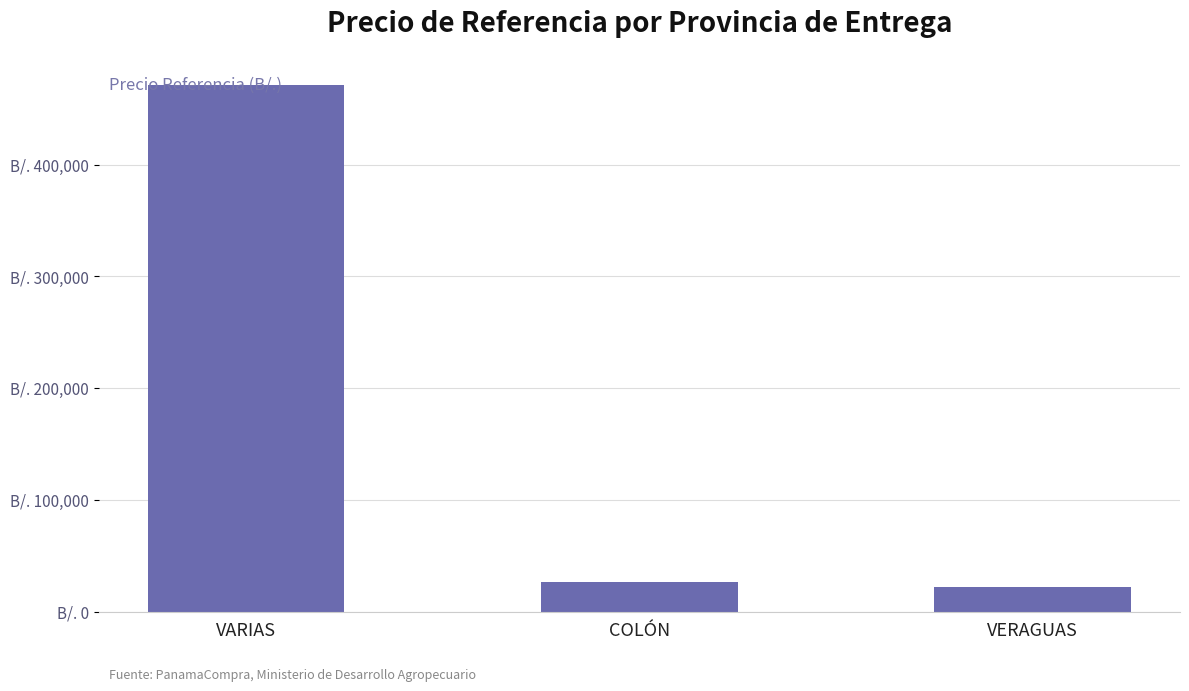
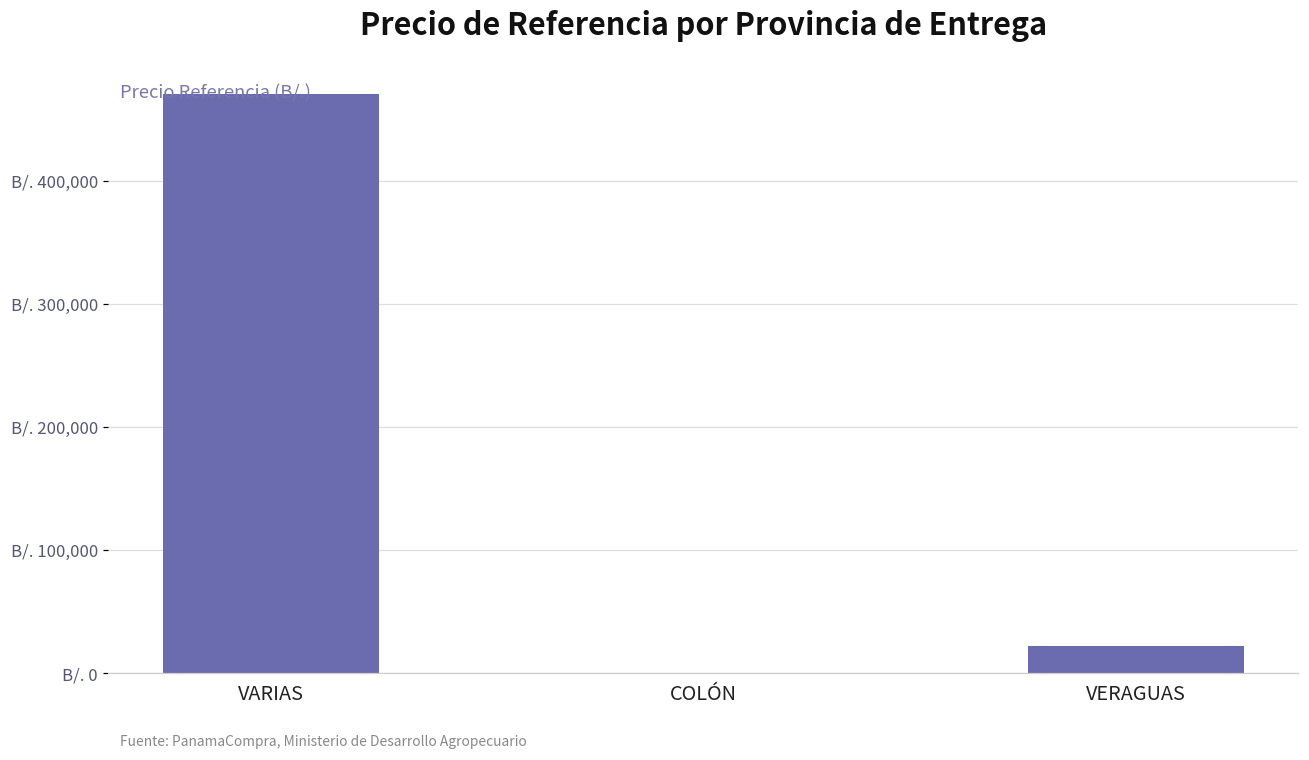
COLÓN: B/. 27,000 -> B/. 0
